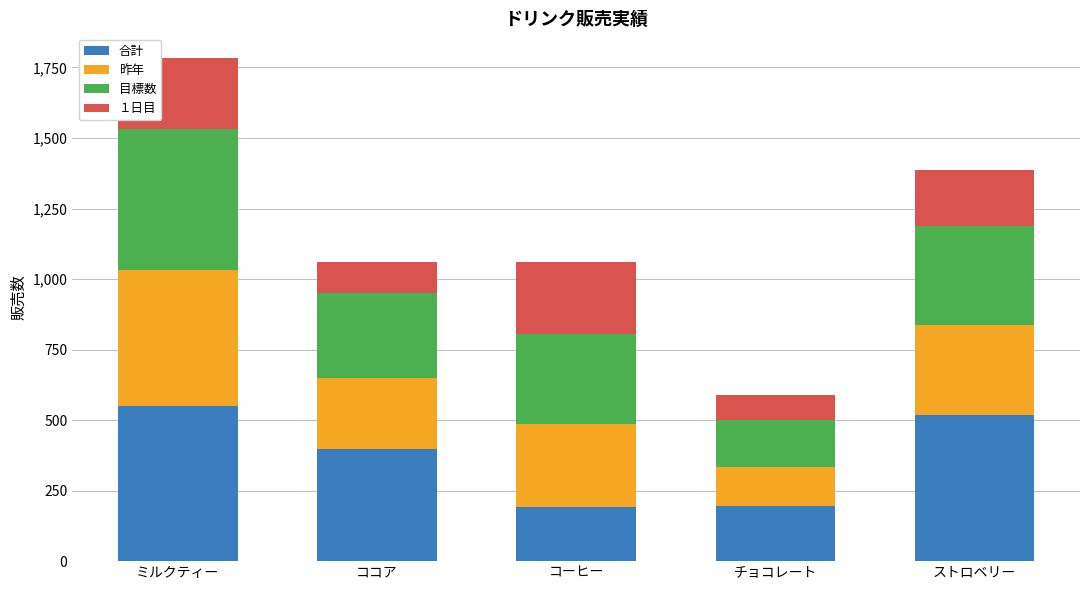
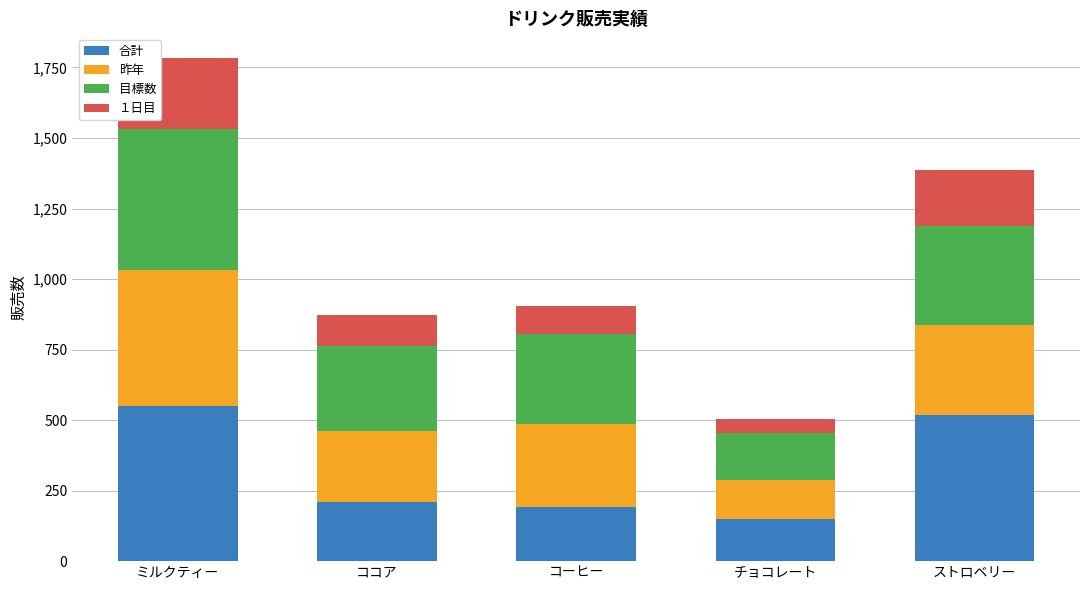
合計, ココア: 400 -> 210
１日目, コーヒー: 250 -> 100
合計, チョコレート: 200 -> 150
１日目, チョコレート: 90 -> 50
